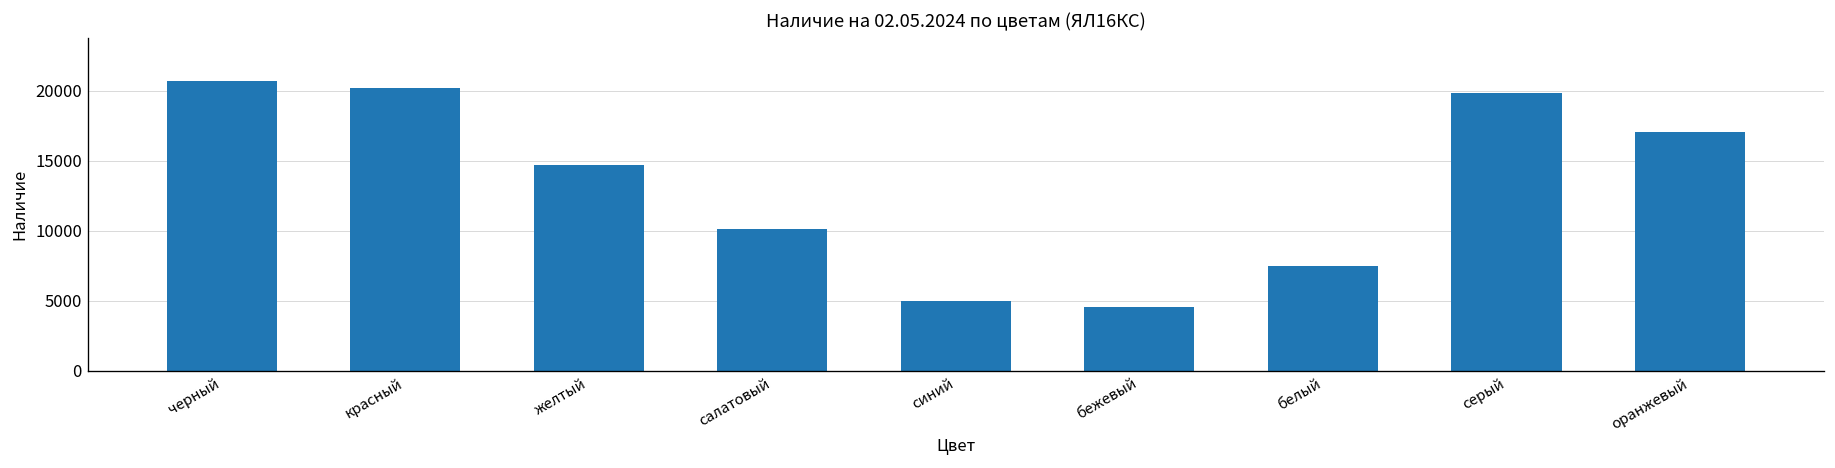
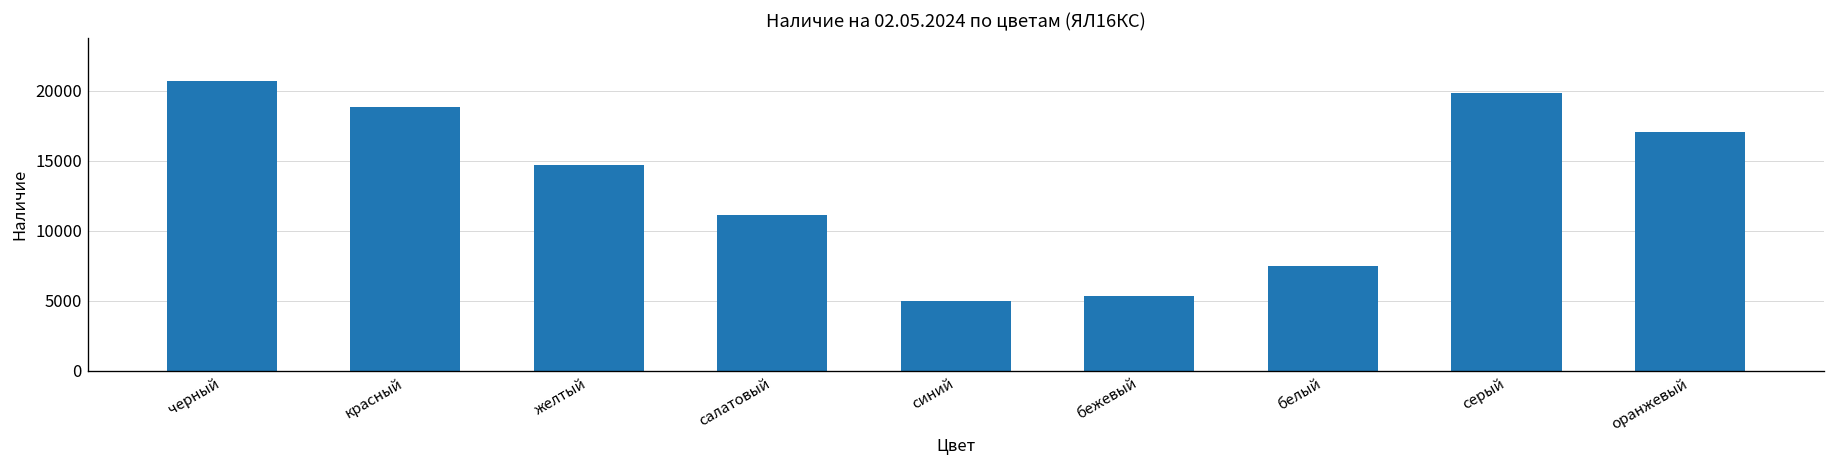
красный: 20200 -> 18800
салатовый: 10100 -> 11100
бежевый: 4600 -> 5300
